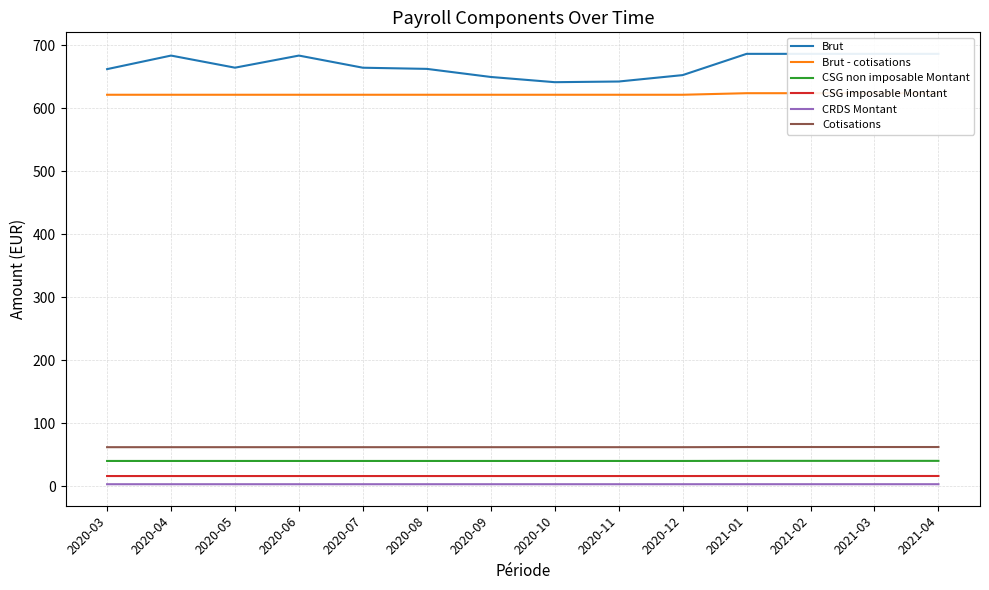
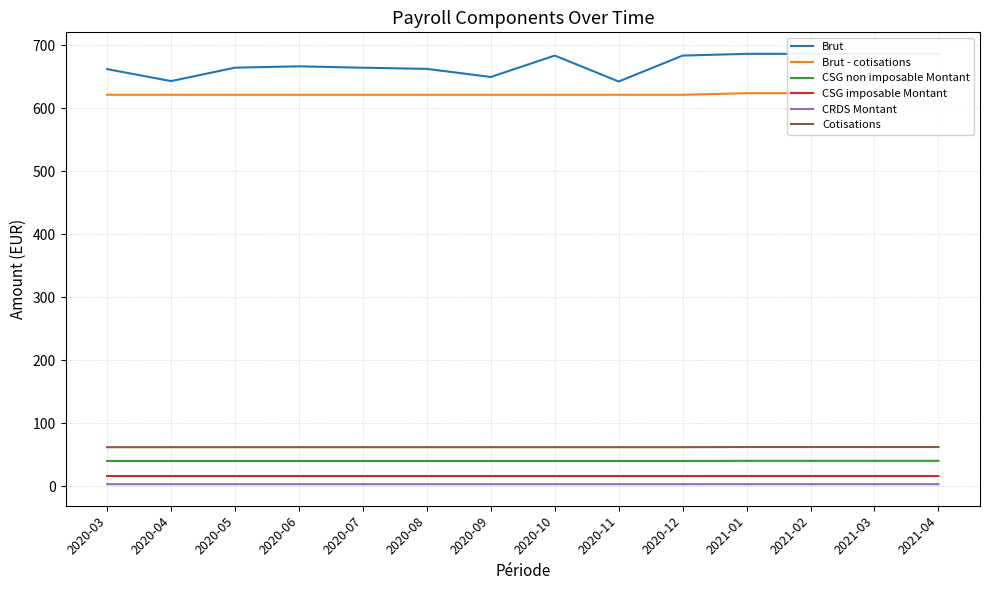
Brut, 2020-04: 680 -> 640
Brut, 2020-06: 680 -> 670
Brut, 2020-10: 640 -> 680
Brut, 2020-12: 650 -> 680
